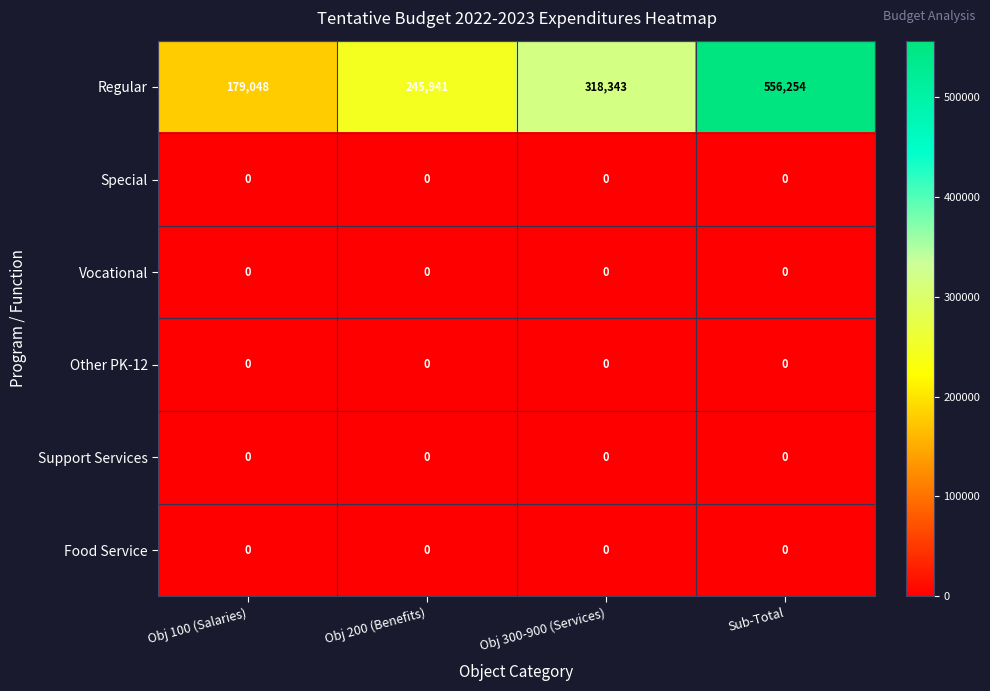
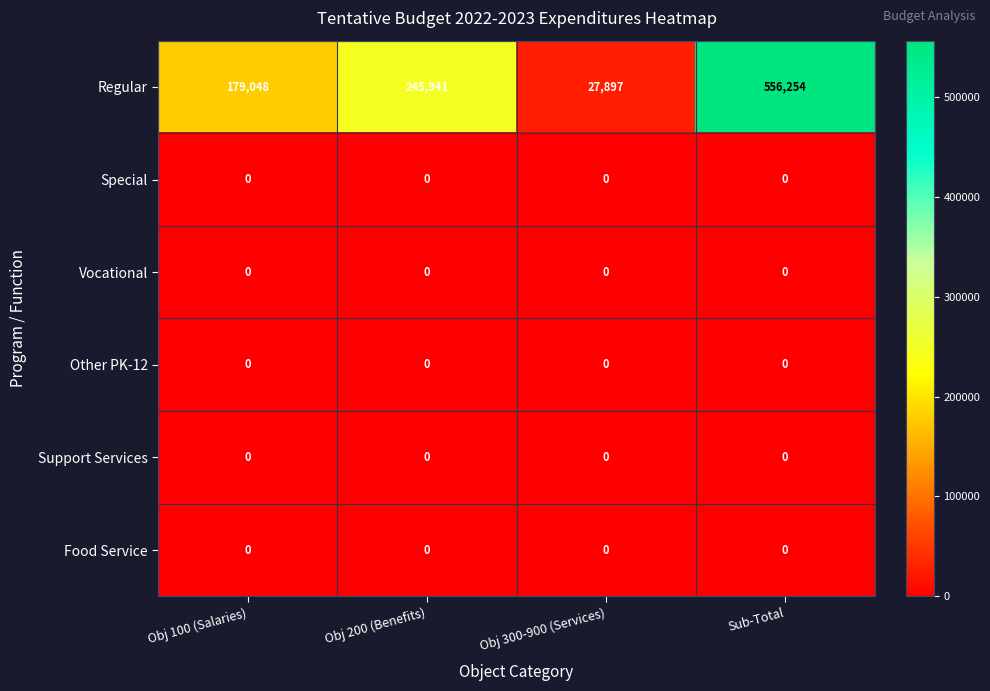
Regular, Obj 300-900 (Services): 318,343 -> 27,897
